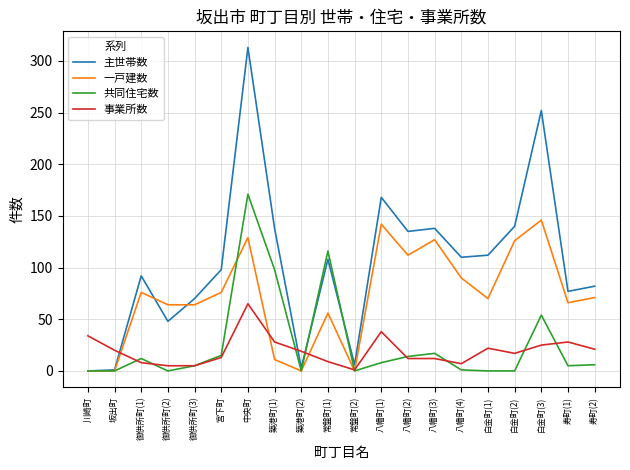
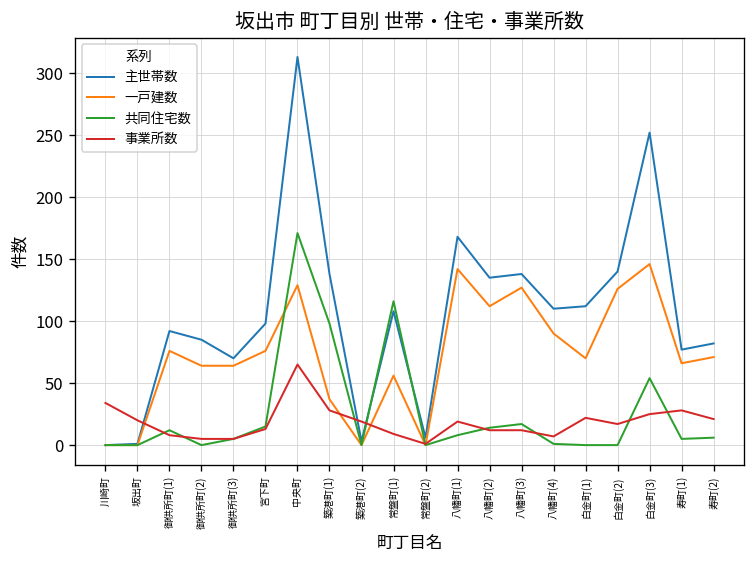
主世帯数, 御供所町(2): 48 -> 85
一戸建数, 築港町(1): 11 -> 37
事業所数, 八幡町(1): 38 -> 19
